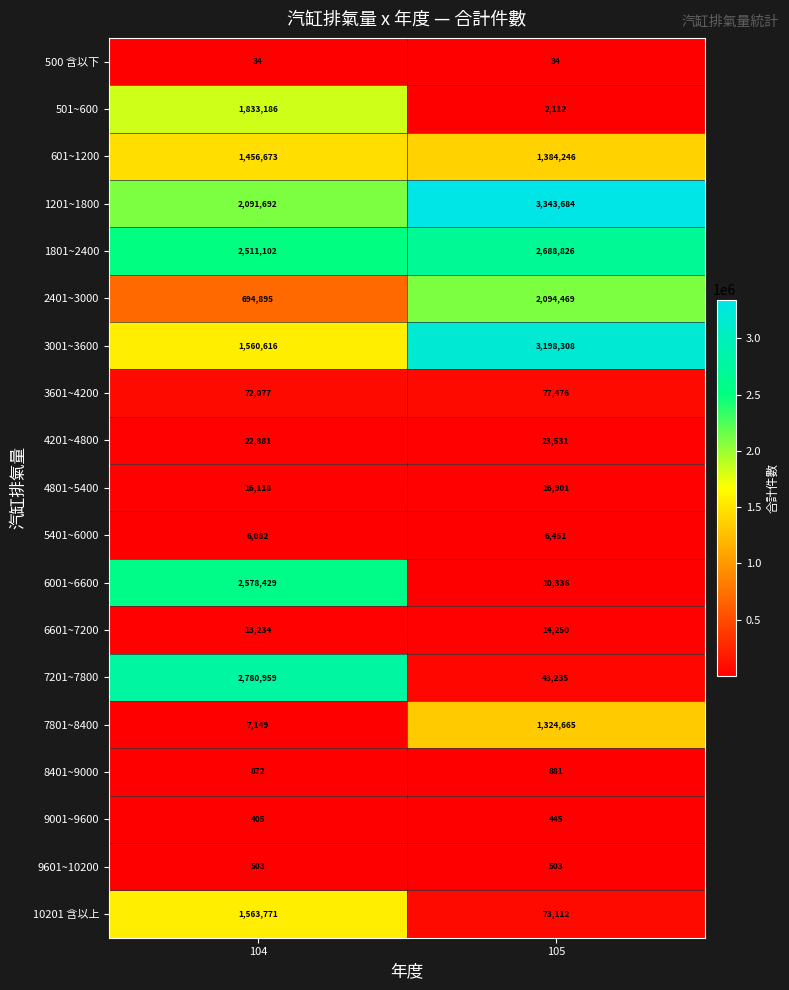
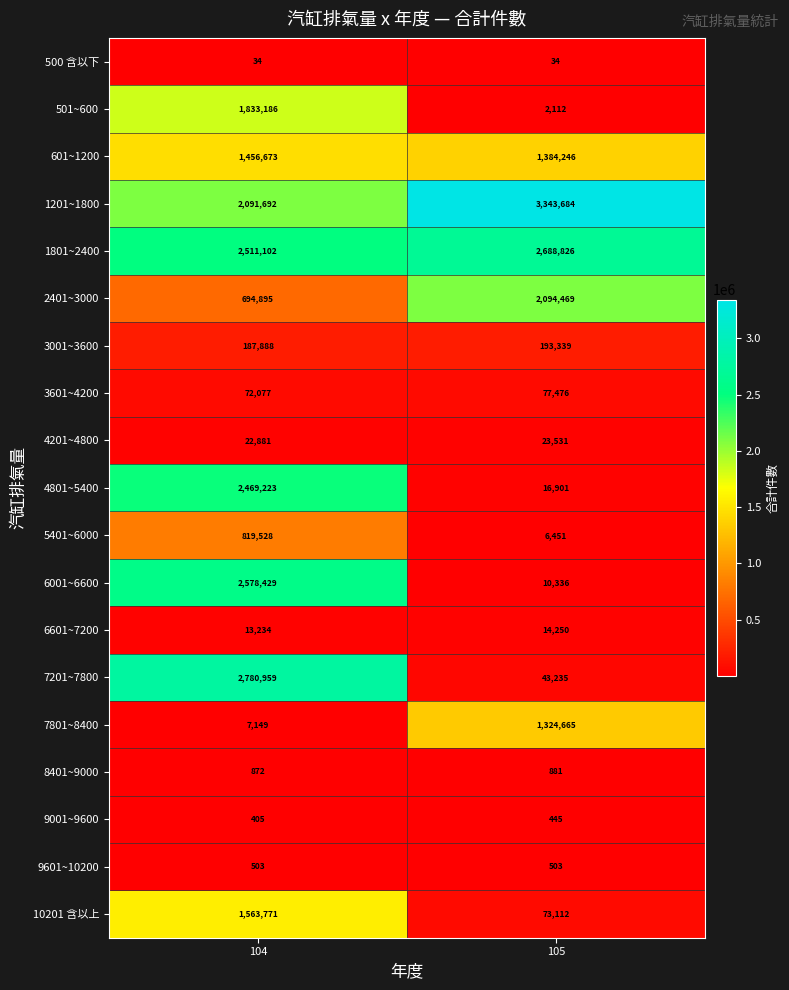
3001~3600, 104: 1,560,616 -> 187,888
3001~3600, 105: 3,198,308 -> 193,339
4801~5400, 104: 16,118 -> 2,469,223
5401~6000, 104: 6,082 -> 819,528
